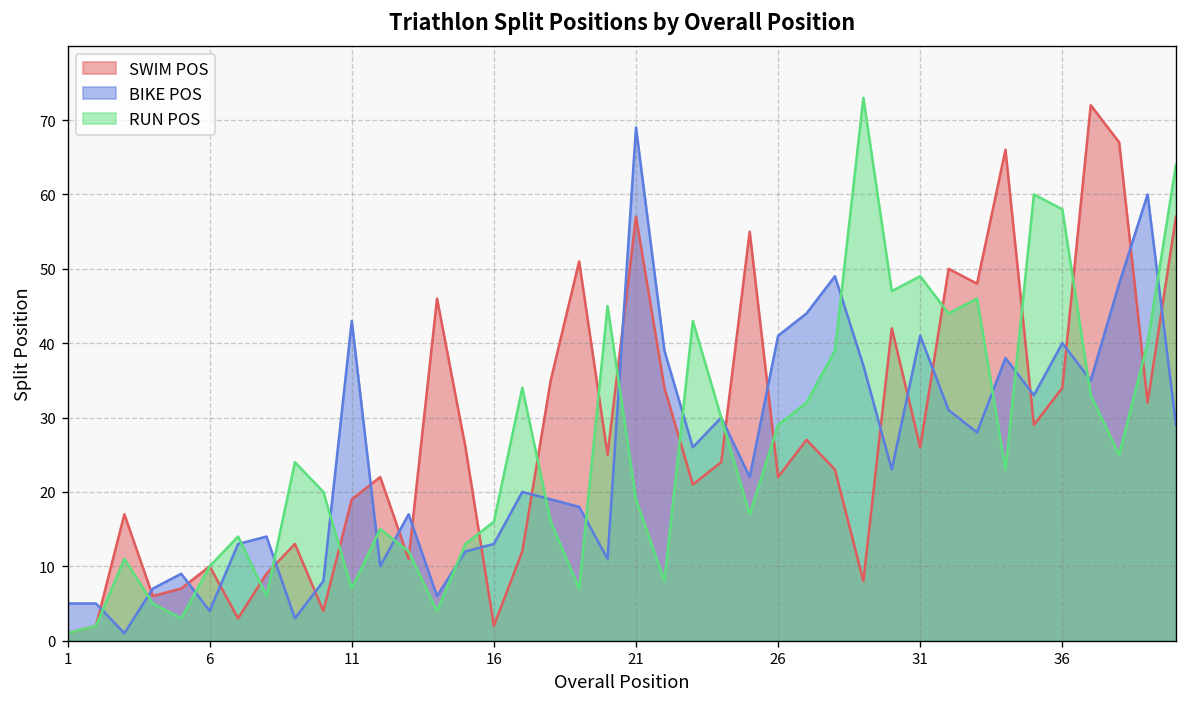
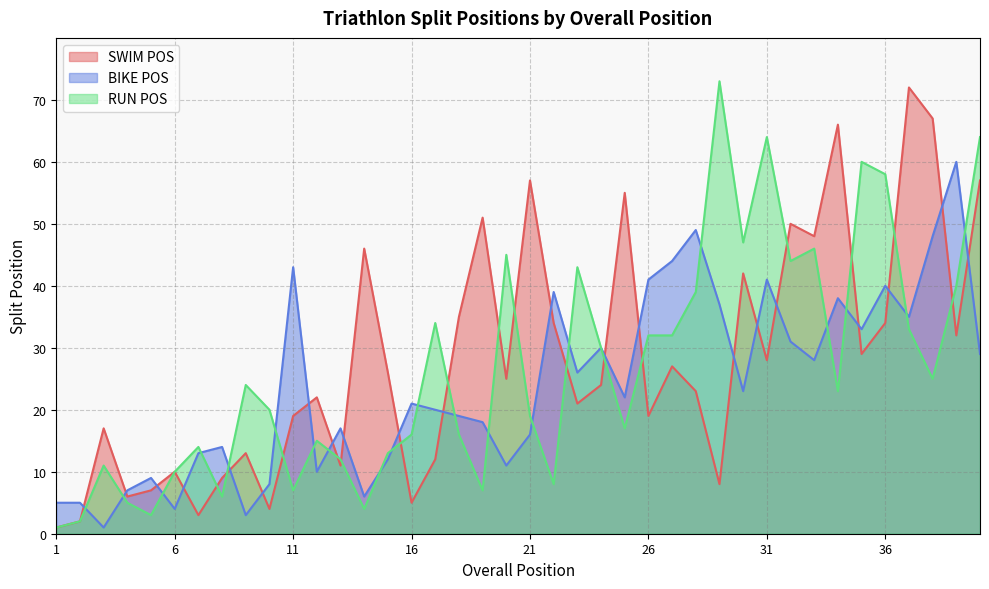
SWIM POS, 16: 2 -> 5
BIKE POS, 16: 13 -> 21
BIKE POS, 21: 69 -> 16
SWIM POS, 26: 22 -> 19
RUN POS, 26: 29 -> 32
SWIM POS, 31: 26 -> 28
RUN POS, 31: 49 -> 64
